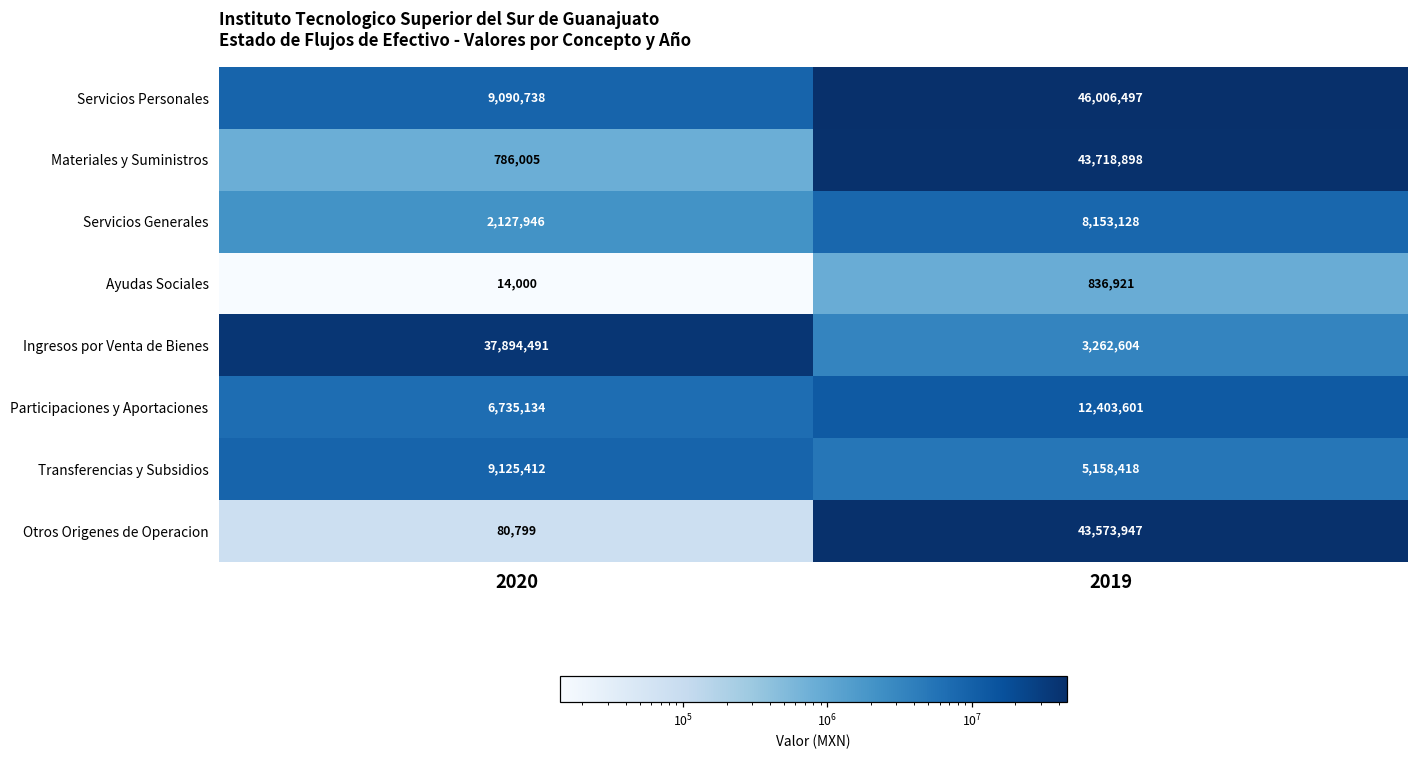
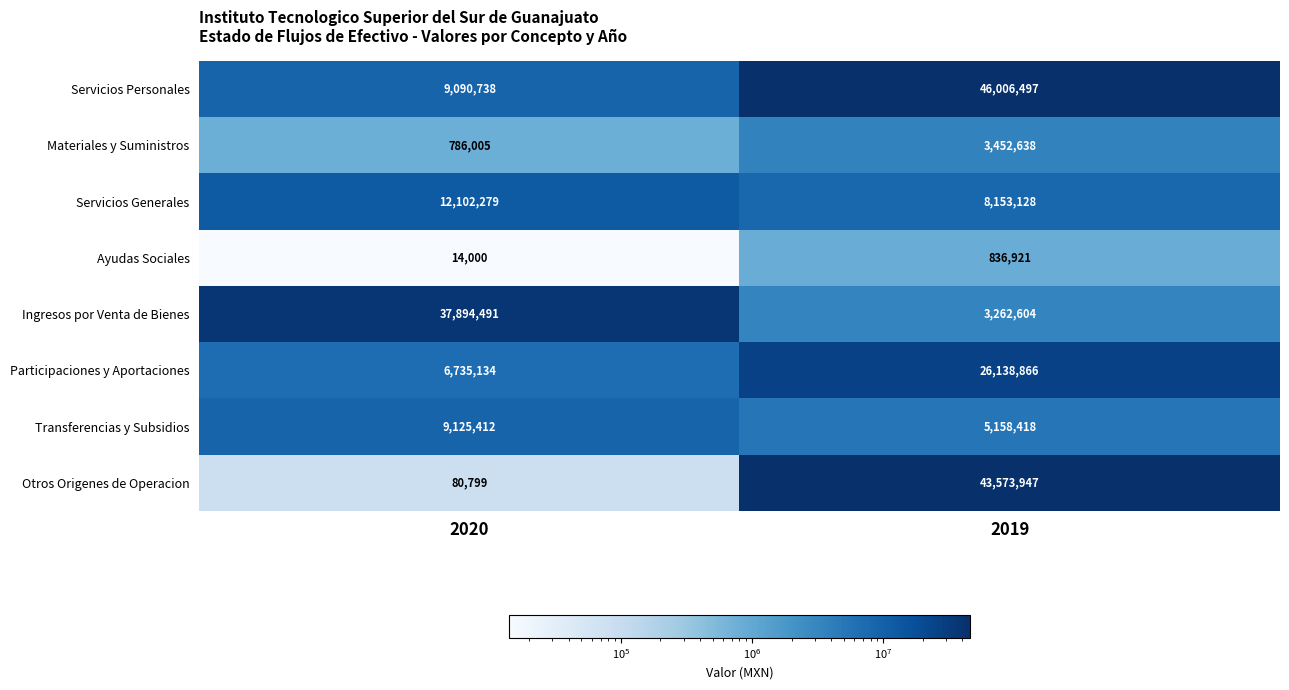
Materiales y Suministros, 2019: 43,718,898 -> 3,452,638
Servicios Generales, 2020: 2,127,946 -> 12,102,279
Participaciones y Aportaciones, 2019: 12,403,601 -> 26,138,866
